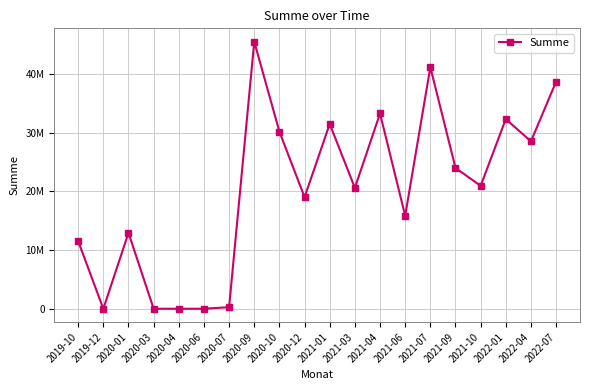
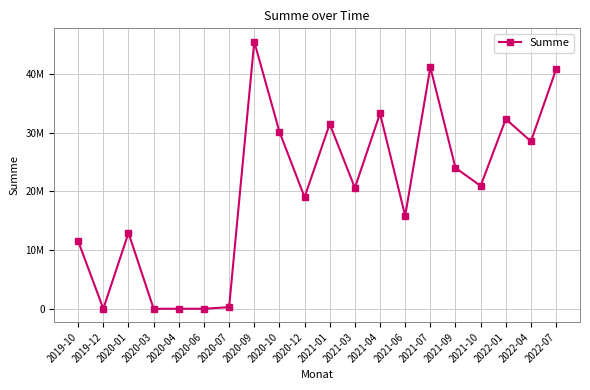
2022-07: 39000000 -> 41000000
